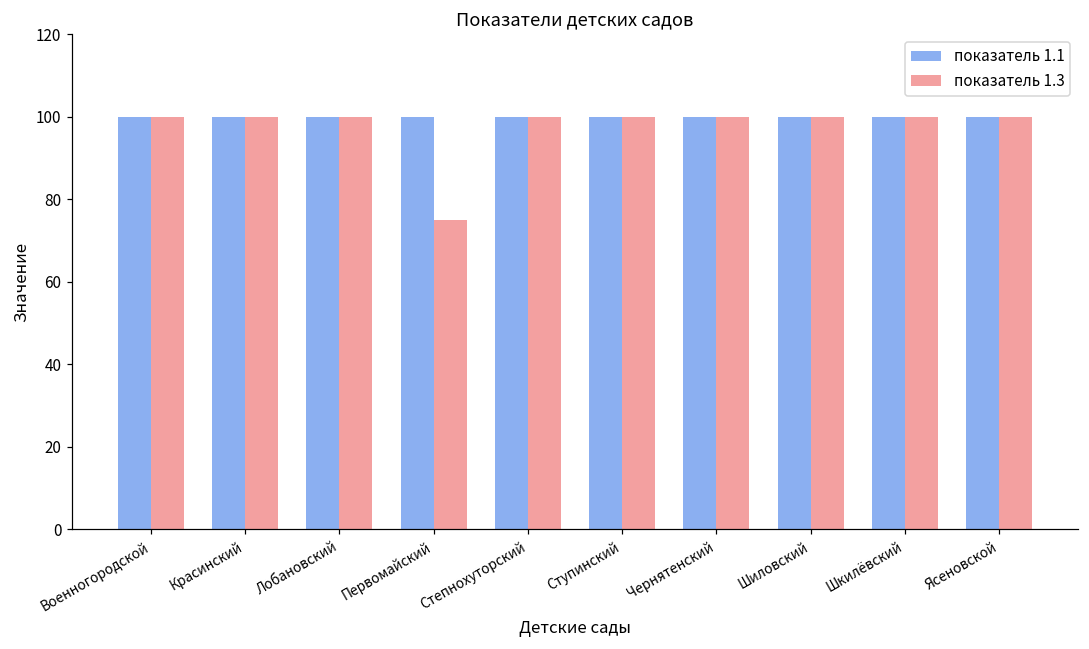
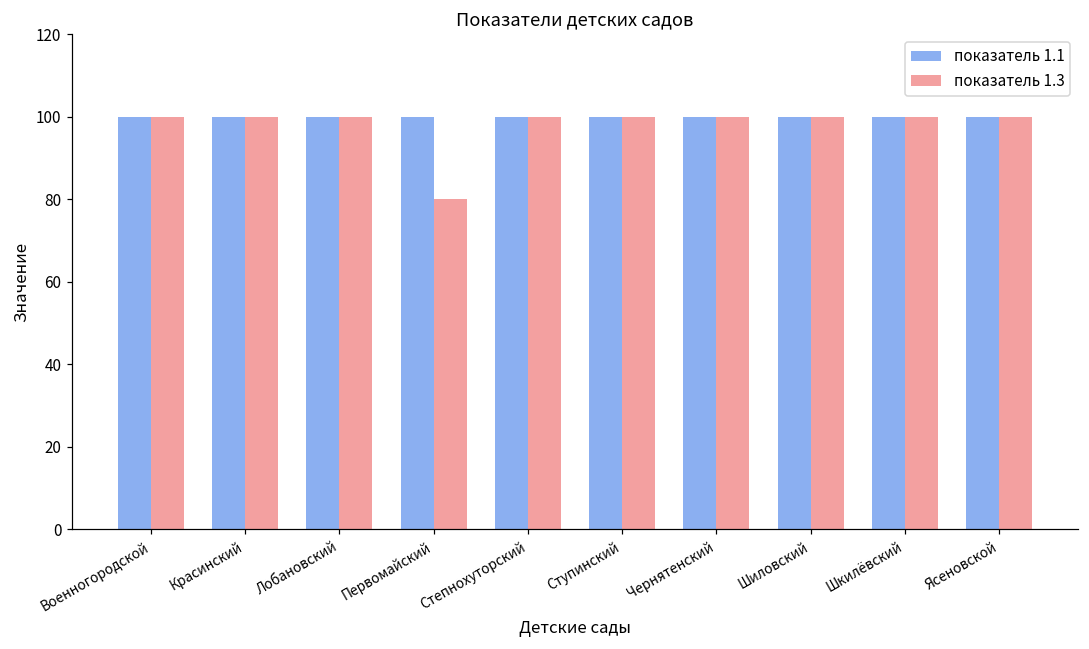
показатель 1.3, Первомайский: 75 -> 80
